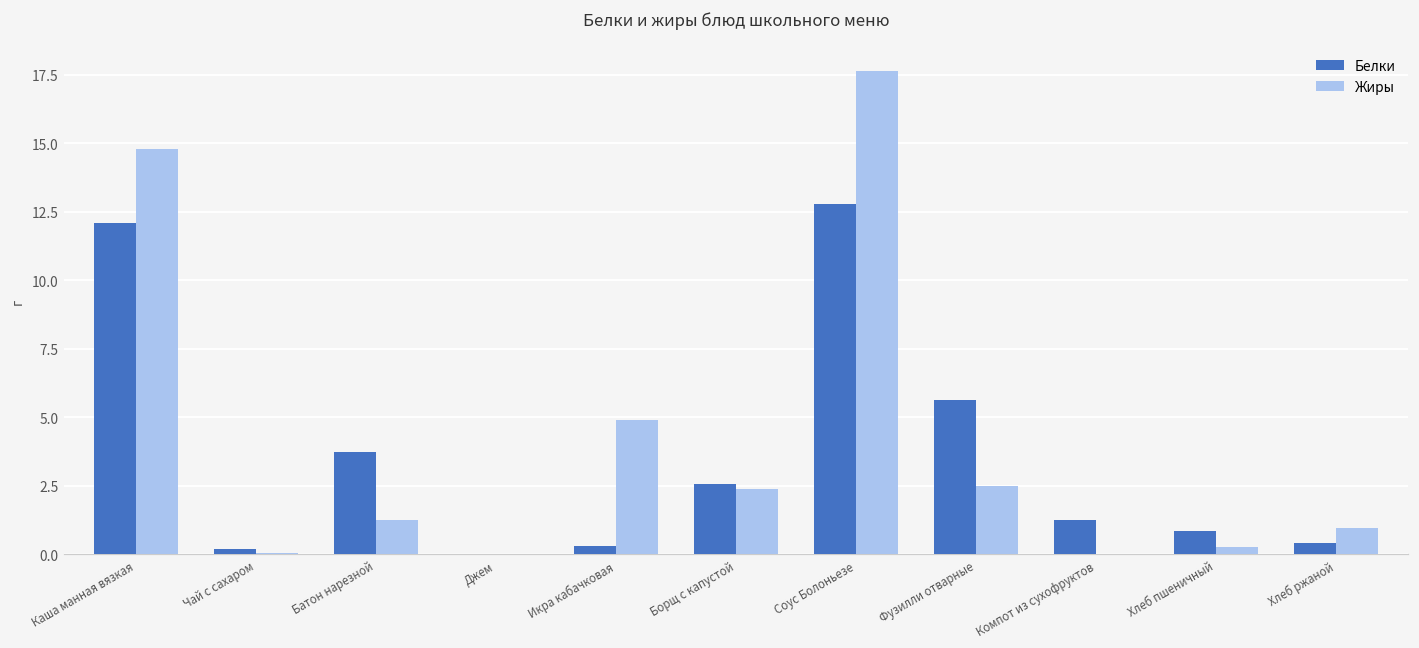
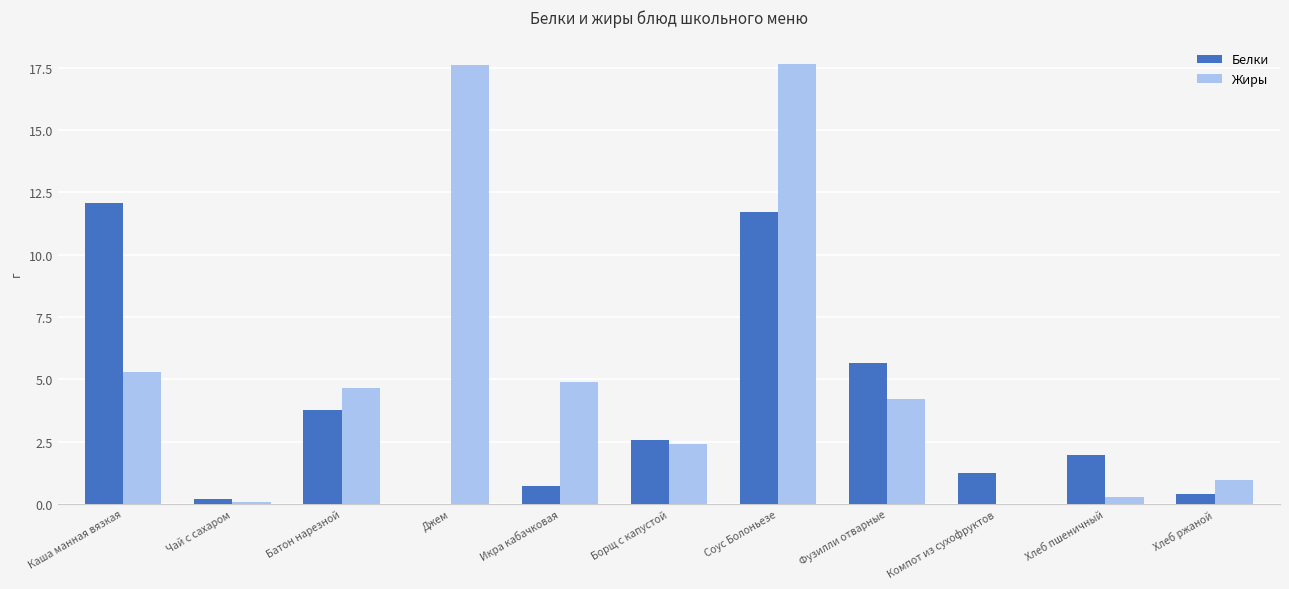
Жиры, Каша манная вязкая: 14.8 -> 5.3
Жиры, Батон нарезной: 1.3 -> 4.7
Жиры, Джем: 0.0 -> 17.6
Белки, Икра кабачковая: 0.3 -> 0.7
Белки, Соус Болоньезе: 12.8 -> 11.7
Жиры, Фузилли отварные: 2.5 -> 4.2
Белки, Хлеб пшеничный: 0.9 -> 2.0
